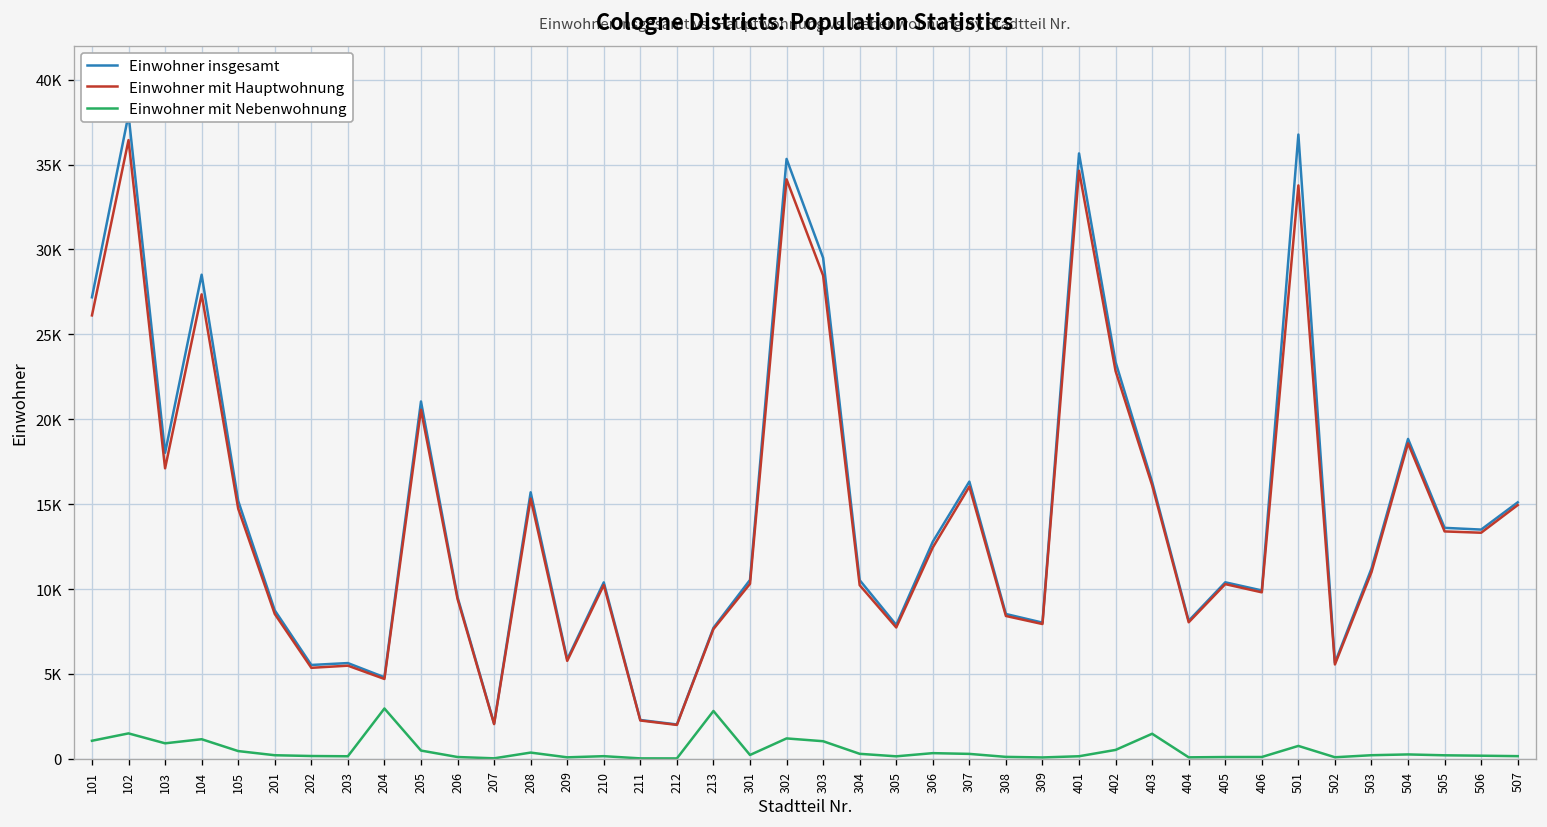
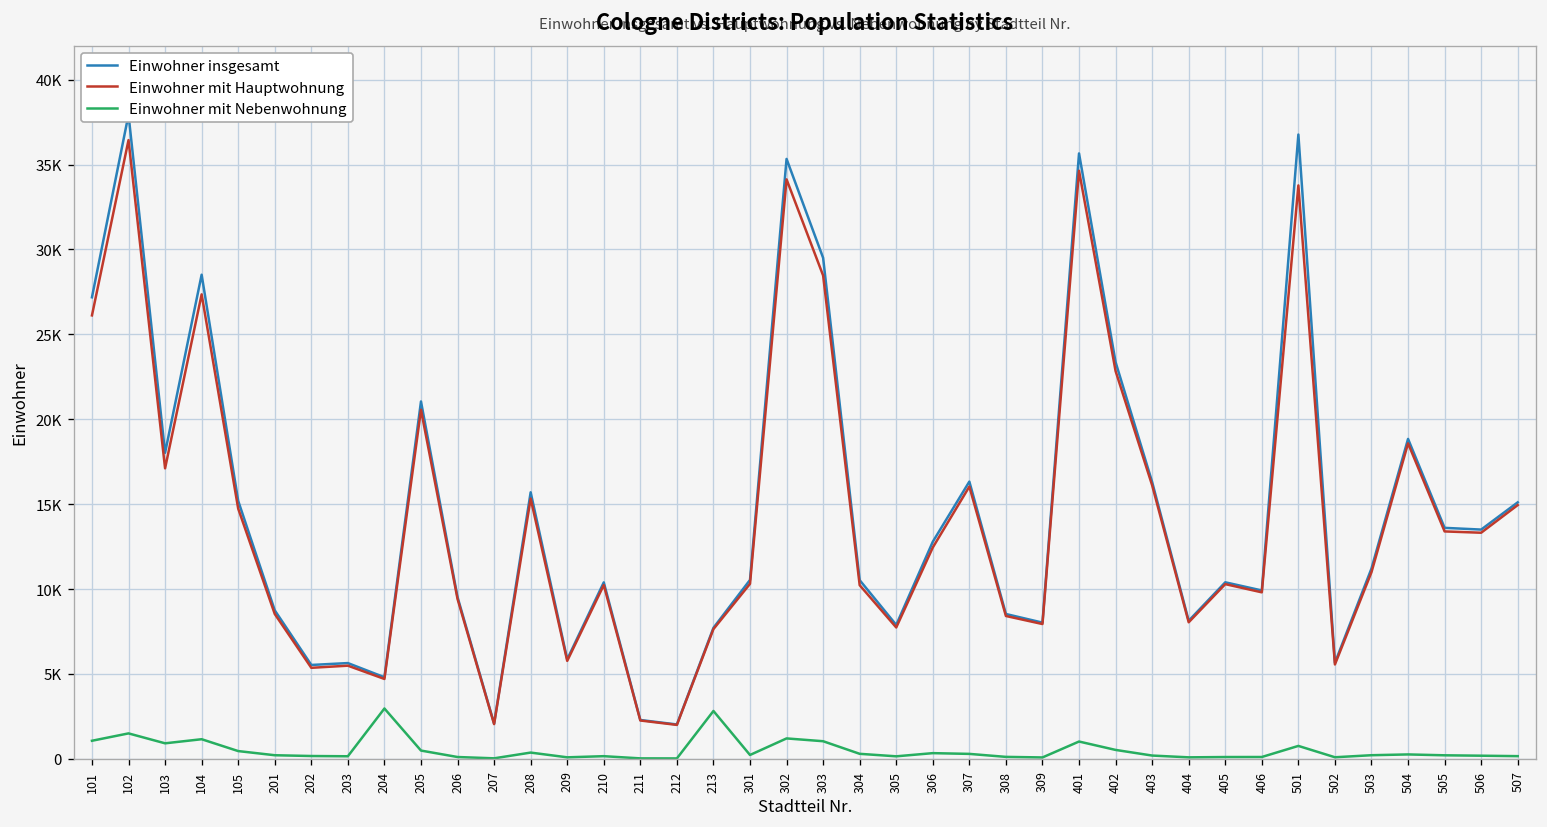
Einwohner mit Nebenwohnung, 401: 200 -> 1000
Einwohner mit Nebenwohnung, 403: 1500 -> 200
